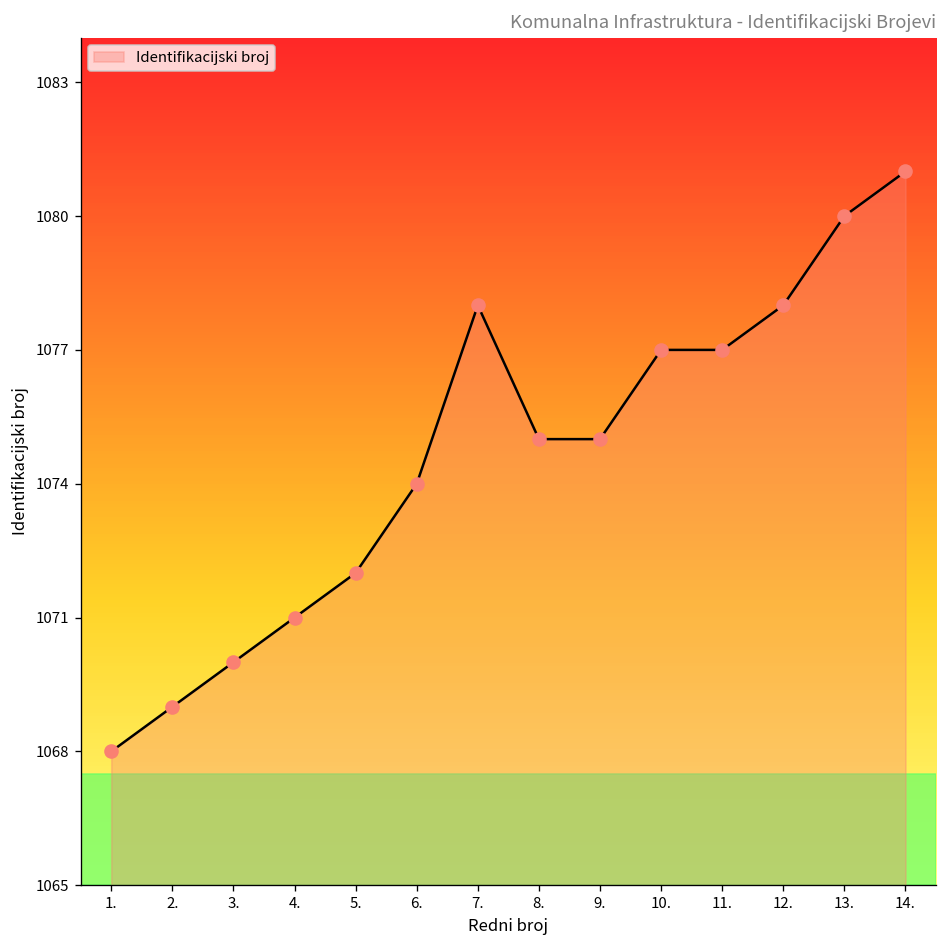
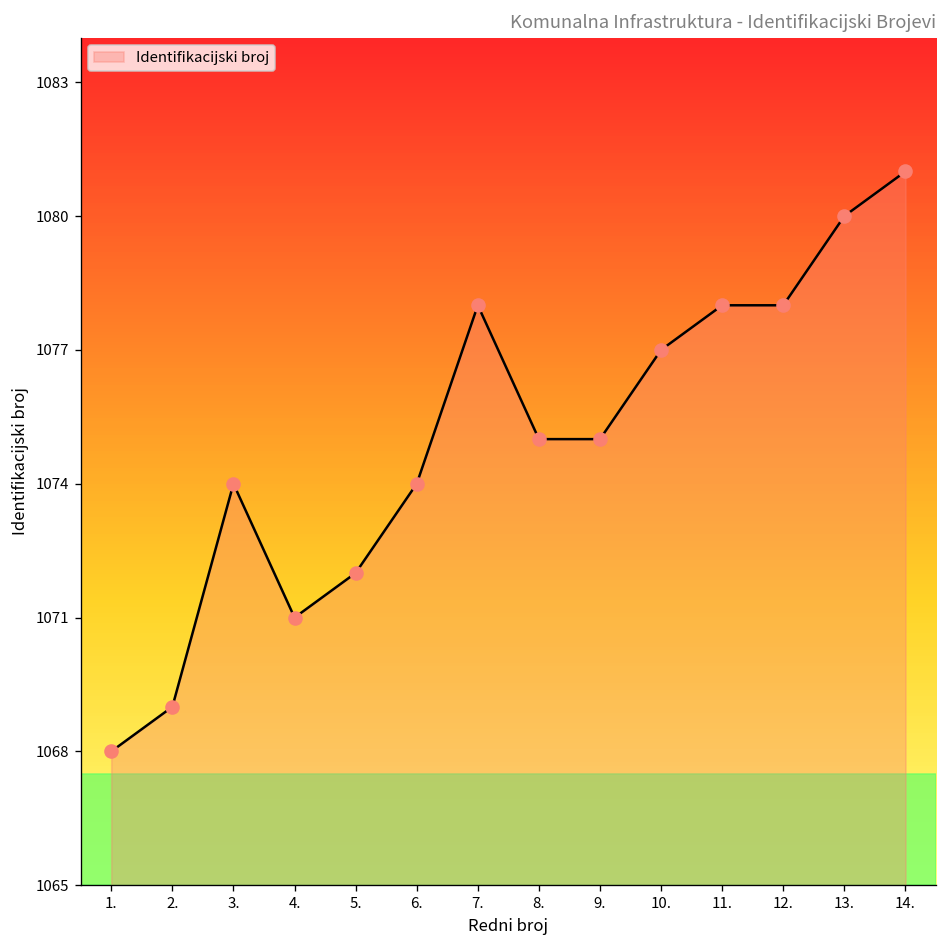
3.: 1070 -> 1074
11.: 1077 -> 1078
